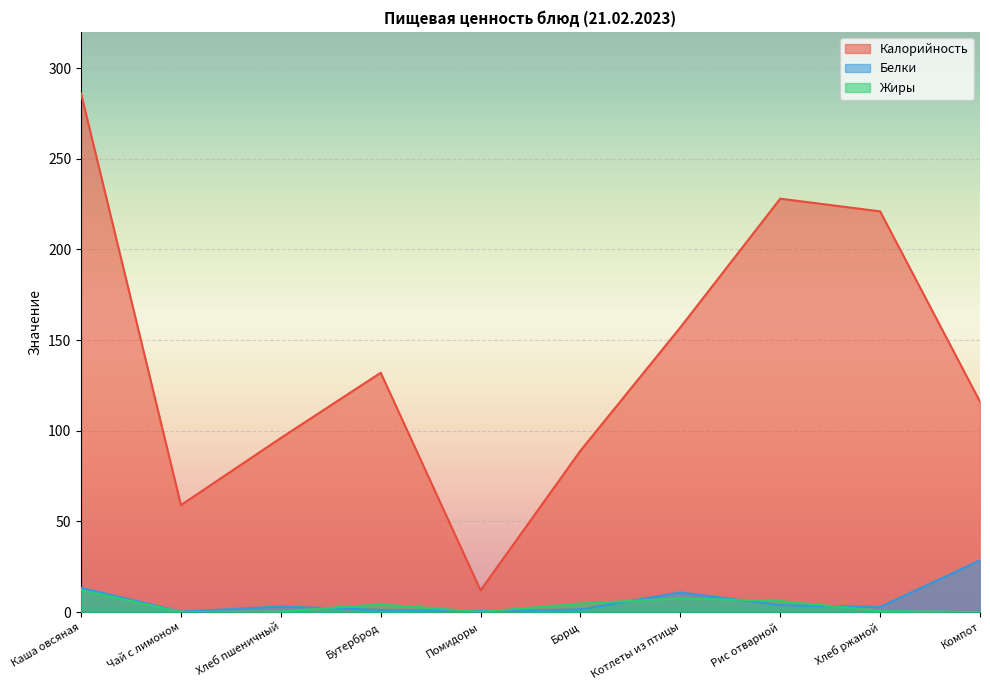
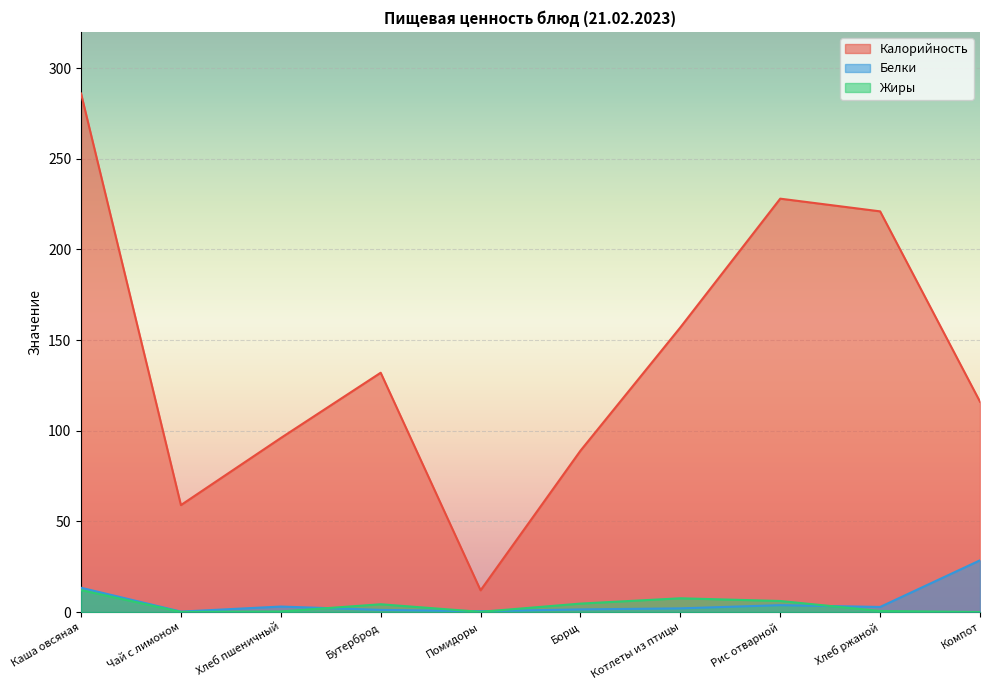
Белки, Котлеты из птицы: 11 -> 2
